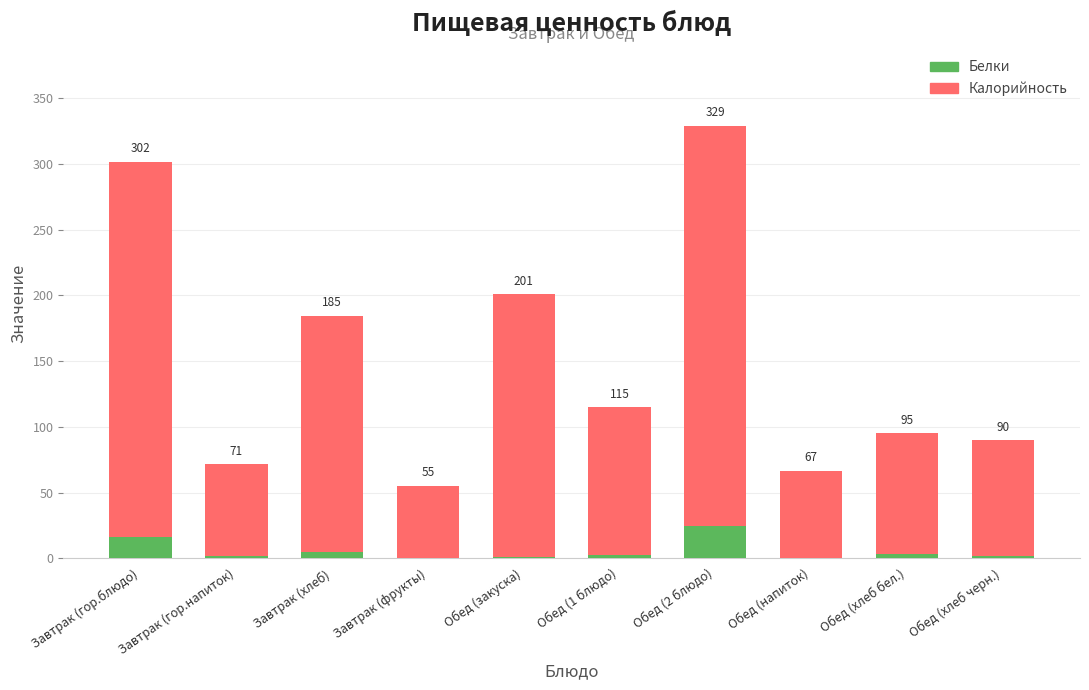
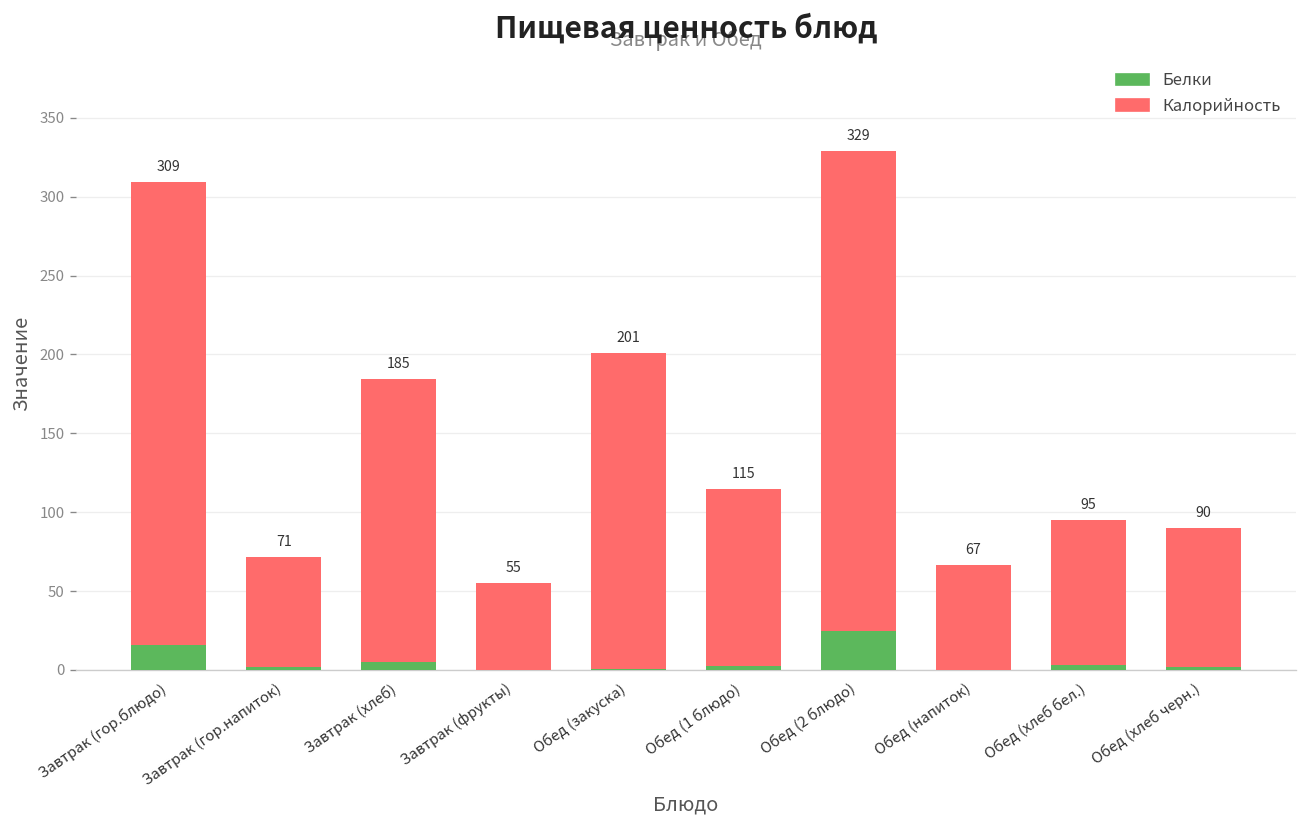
Калорийность, Завтрак (гор.блюдо): 302 -> 309
